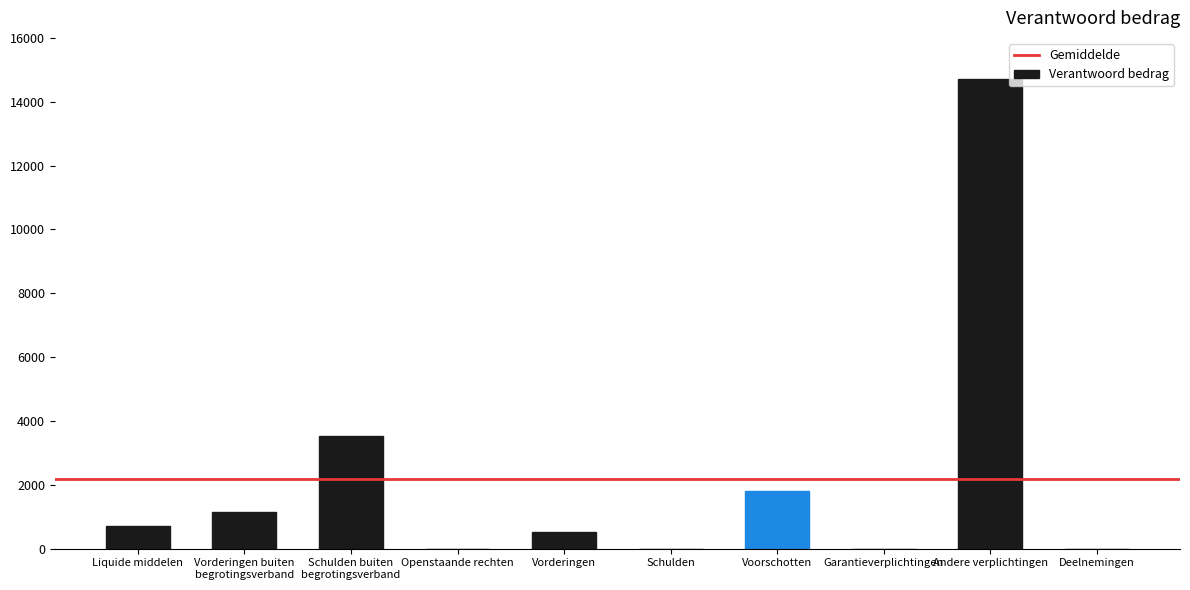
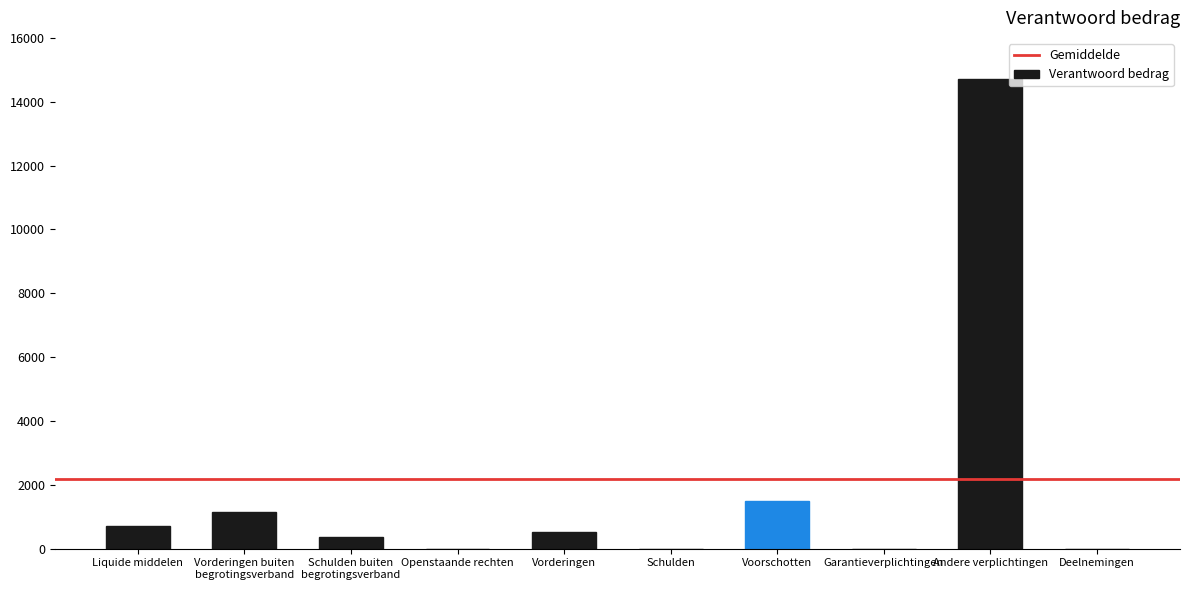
Schulden buiten begrotingsverband: 3500 -> 400
Voorschotten: 1800 -> 1500
